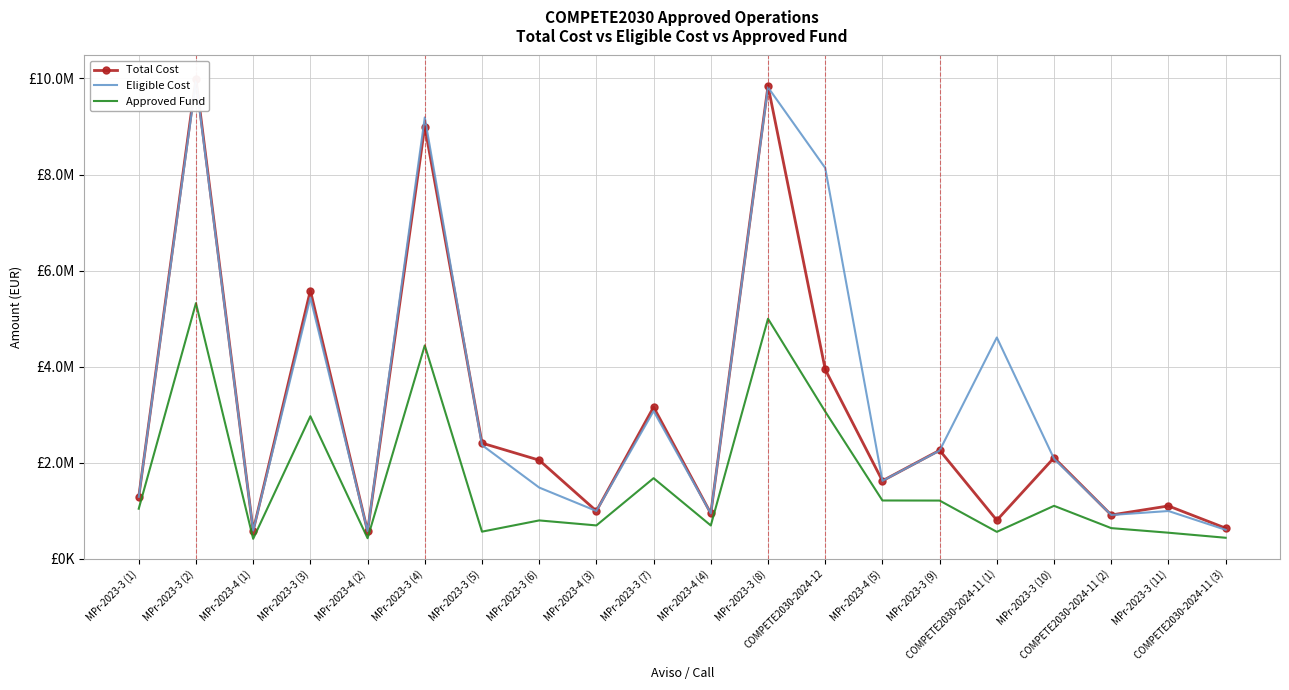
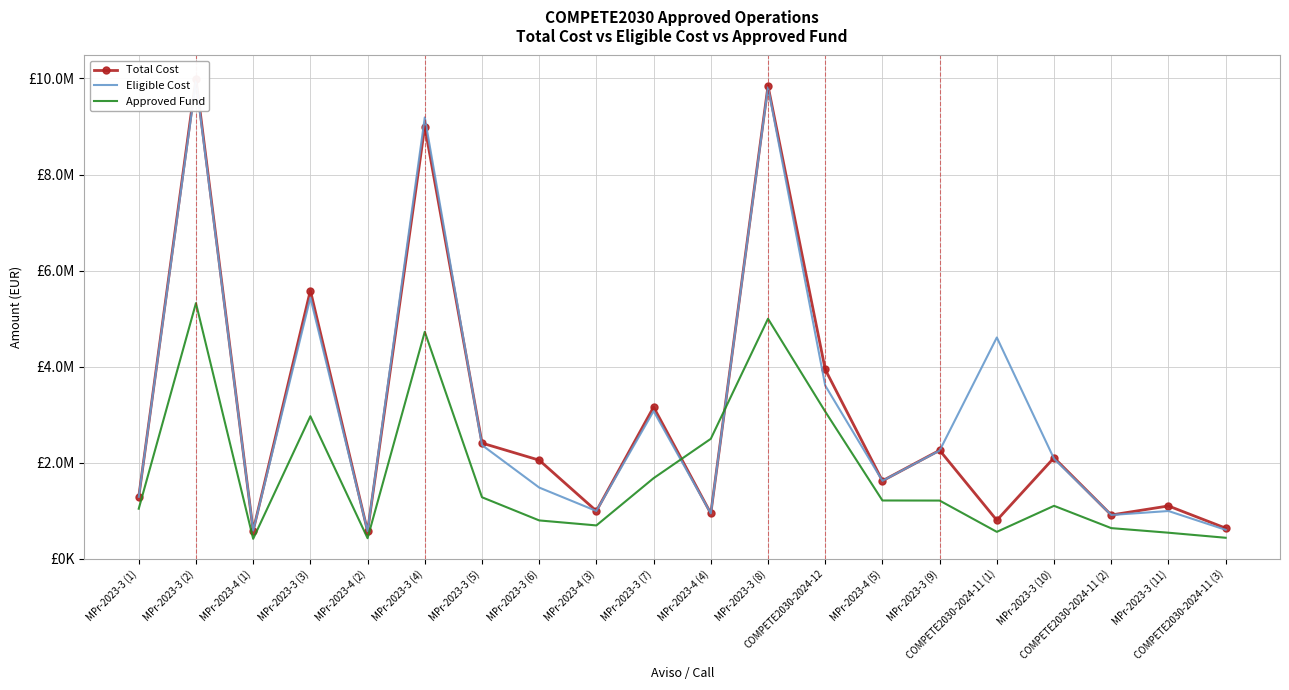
Approved Fund, MPr-2023-3 (4): £4400000 -> £4700000
Approved Fund, MPr-2023-3 (5): £600000 -> £1300000
Approved Fund, MPr-2023-4 (4): £700000 -> £2500000
Eligible Cost, COMPETE2030-2024-12: £8100000 -> £3600000
